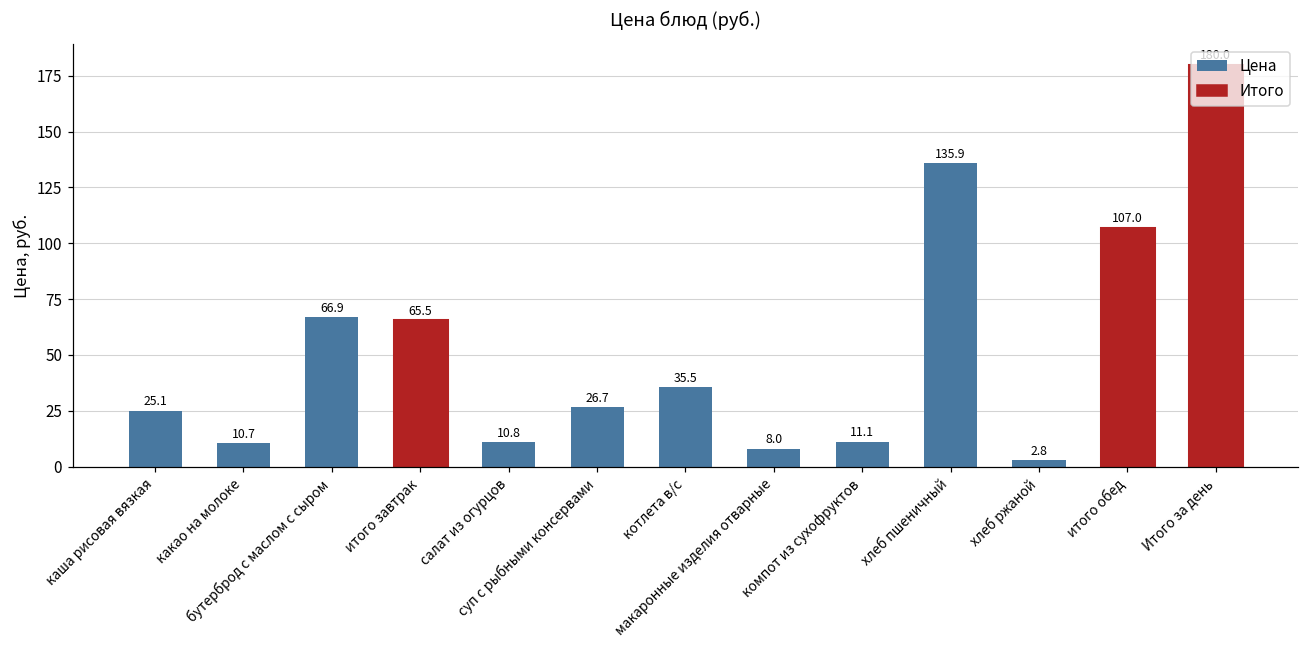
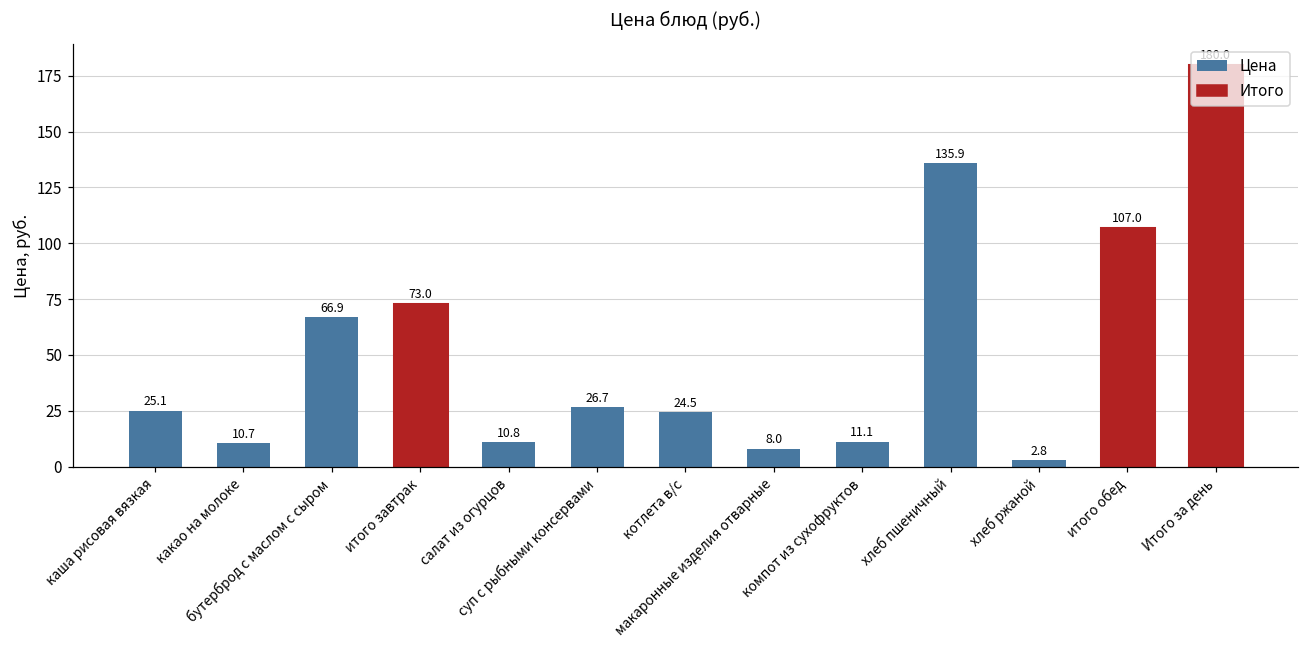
итого завтрак: 65.5 -> 73.0
котлета в/с: 35.5 -> 24.5
